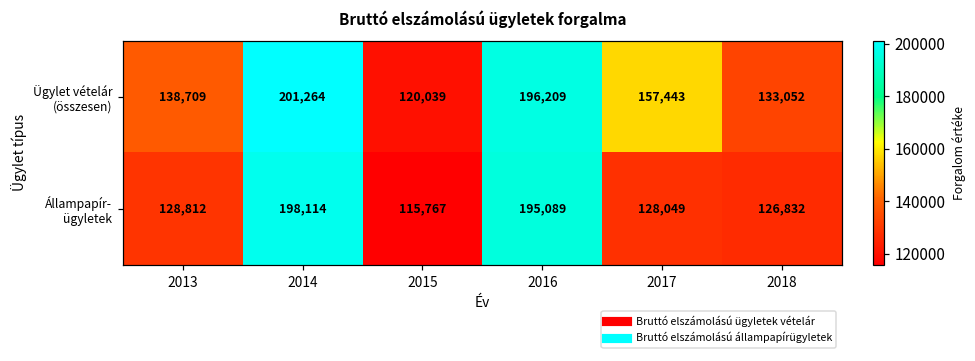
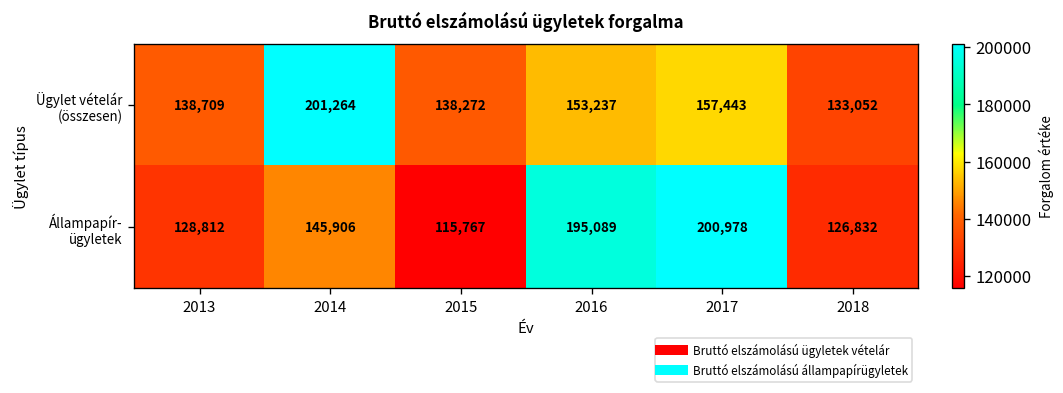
Ügylet vételár (összesen), 2015: 120,039 -> 138,272
Ügylet vételár (összesen), 2016: 196,209 -> 153,237
Állampapír- ügyletek, 2014: 198,114 -> 145,906
Állampapír- ügyletek, 2017: 128,049 -> 200,978
